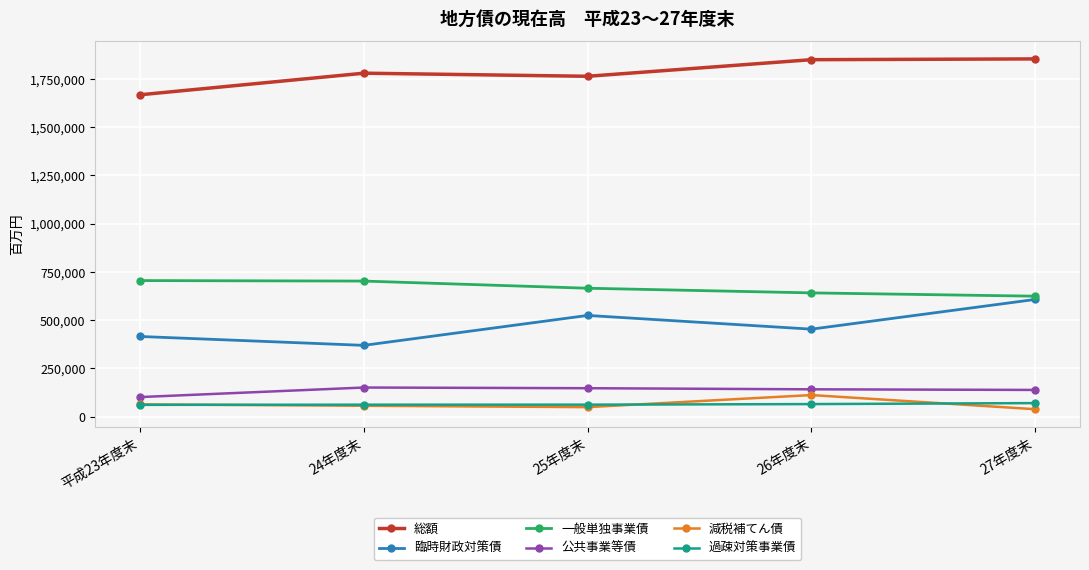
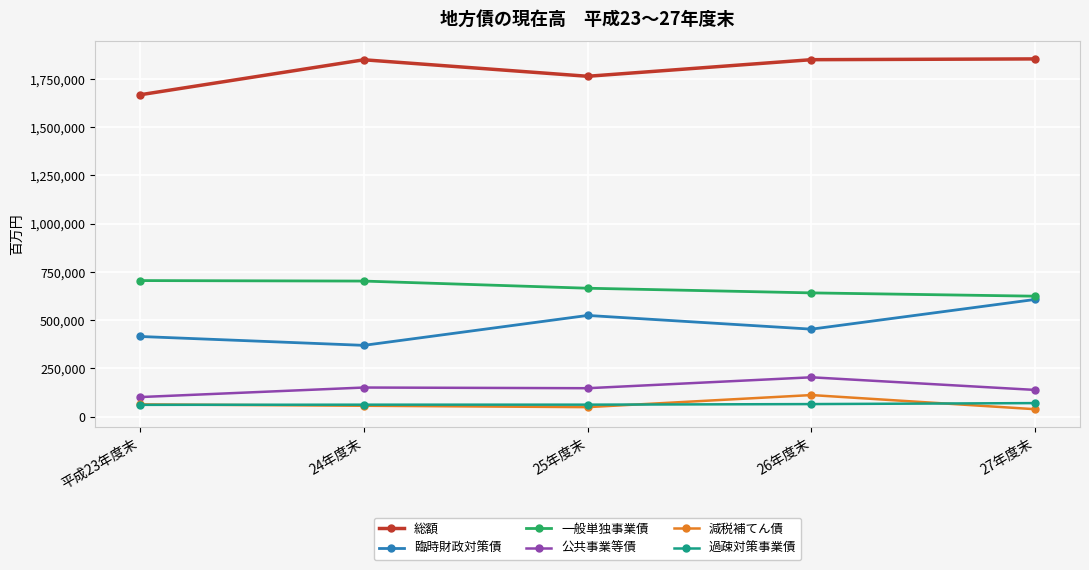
総額, 24年度末: 1,780,000 -> 1,850,000
公共事業等債, 26年度末: 140,000 -> 200,000
